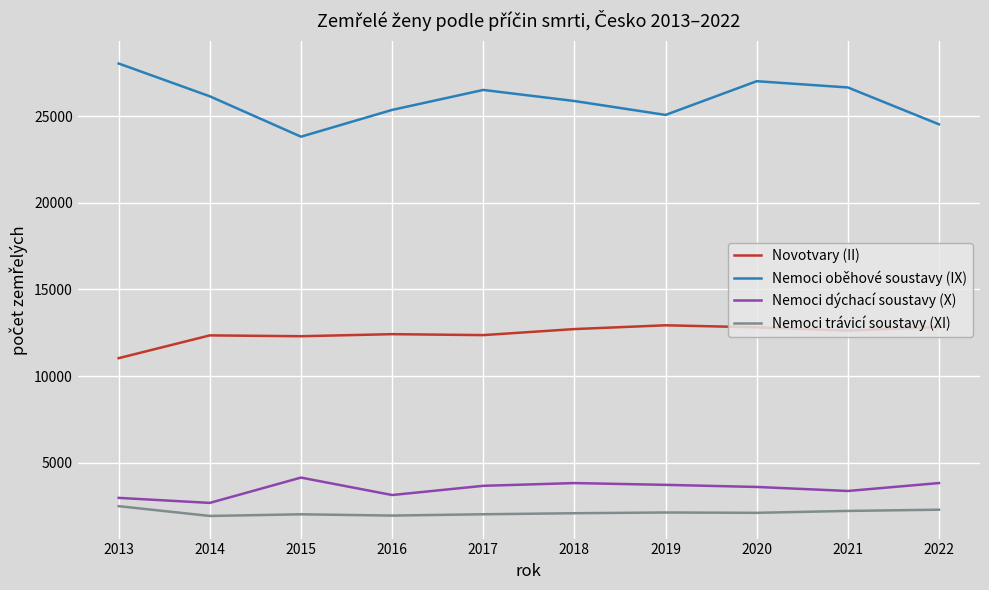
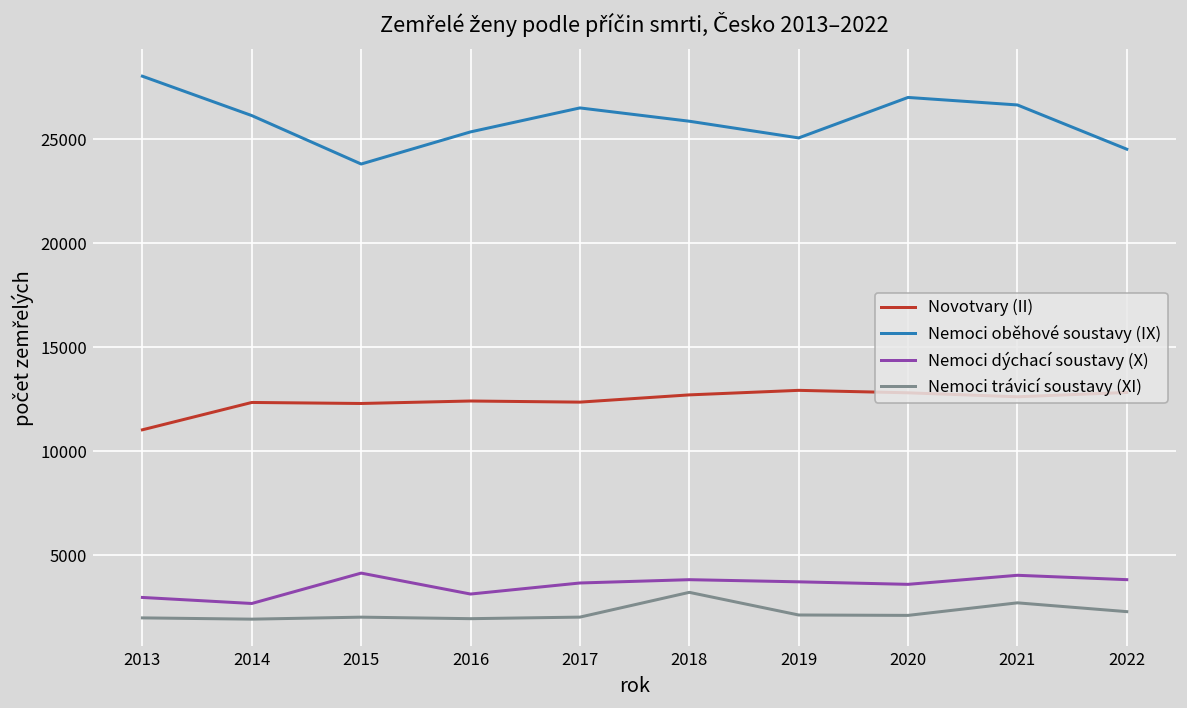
Nemoci trávicí soustavy (XI), 2013: 2500 -> 2000
Nemoci trávicí soustavy (XI), 2018: 2100 -> 3200
Nemoci dýchací soustavy (X), 2021: 3400 -> 4000
Nemoci trávicí soustavy (XI), 2021: 2200 -> 2700
